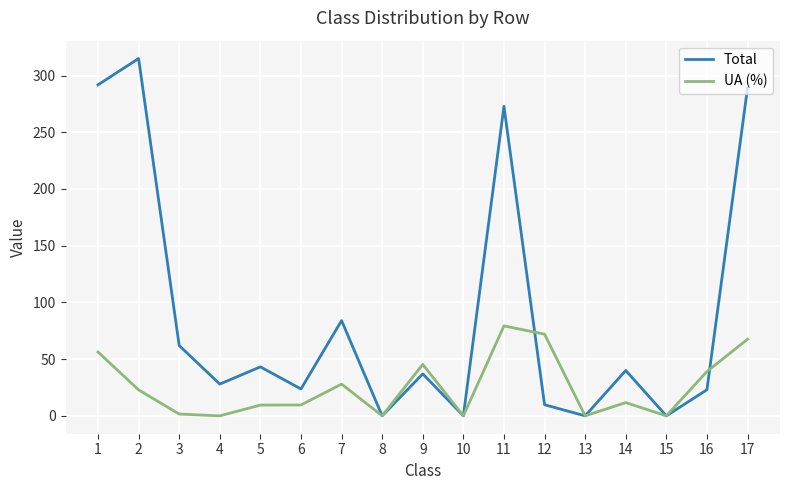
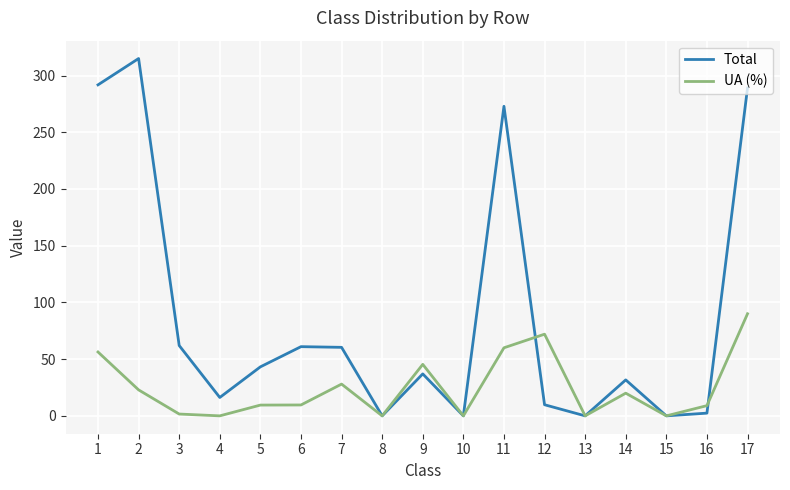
Total, 4: 28 -> 16
Total, 6: 24 -> 61
Total, 7: 84 -> 60
UA (%), 11: 79 -> 60
Total, 14: 40 -> 32
UA (%), 14: 12 -> 20
Total, 16: 23 -> 2
UA (%), 16: 39 -> 9
UA (%), 17: 68 -> 90
